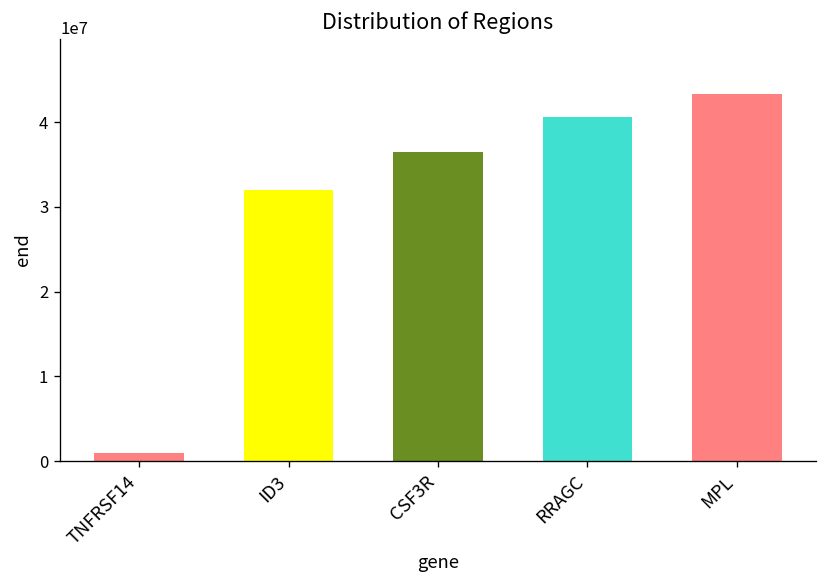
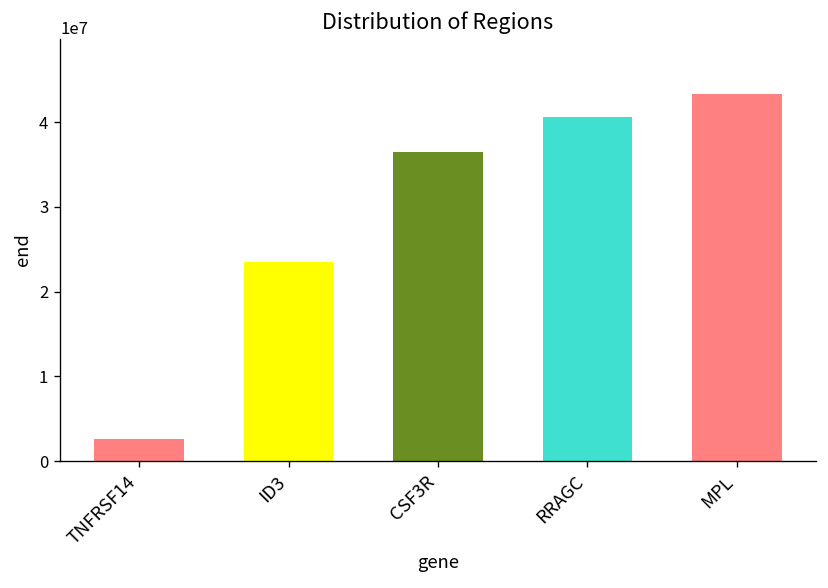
TNFRSF14: 1000000 -> 3000000
ID3: 32000000 -> 24000000
